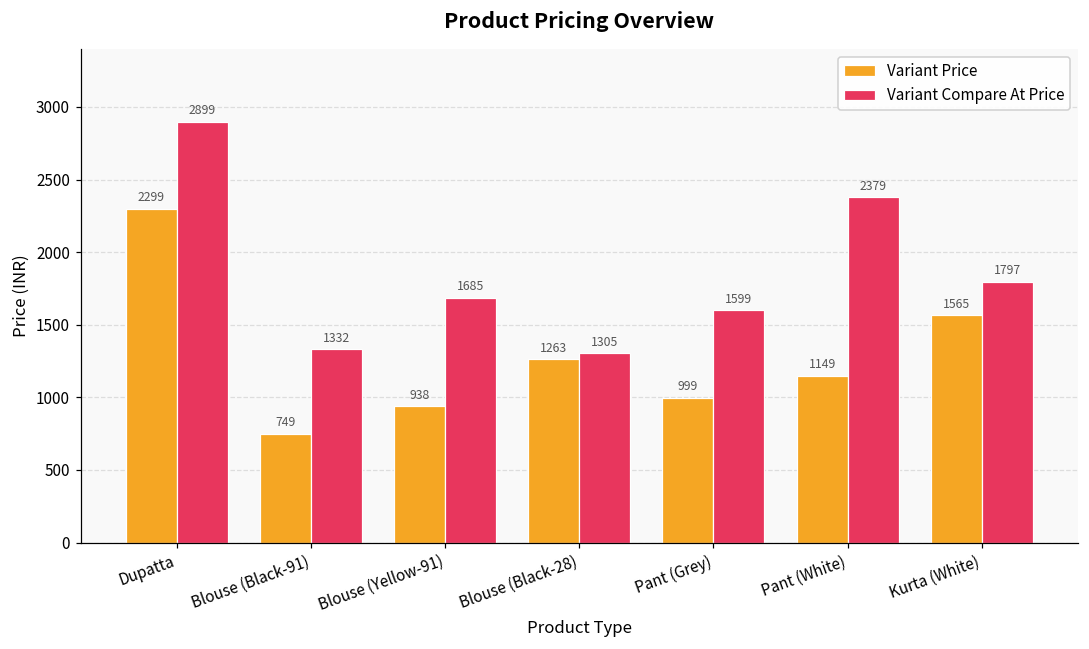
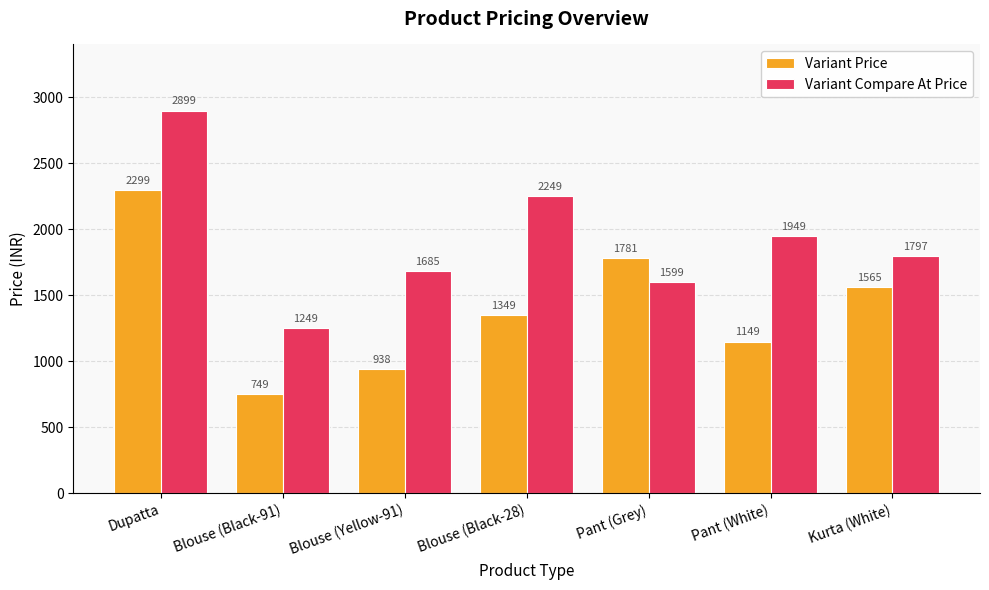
Variant Compare At Price, Blouse (Black-91): 1332 -> 1249
Variant Price, Blouse (Black-28): 1263 -> 1349
Variant Compare At Price, Blouse (Black-28): 1305 -> 2249
Variant Price, Pant (Grey): 999 -> 1781
Variant Compare At Price, Pant (White): 2379 -> 1949
